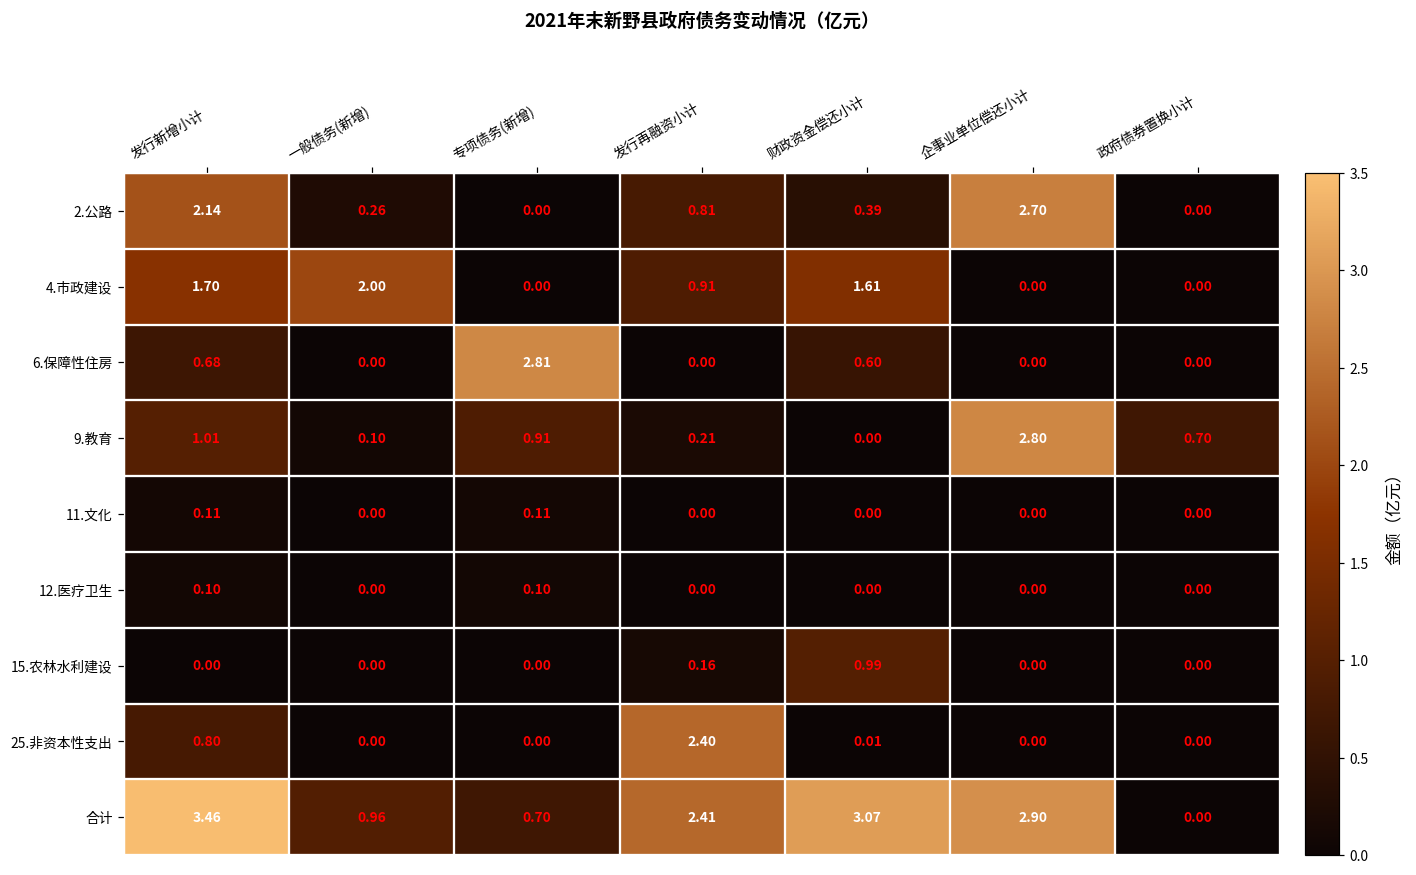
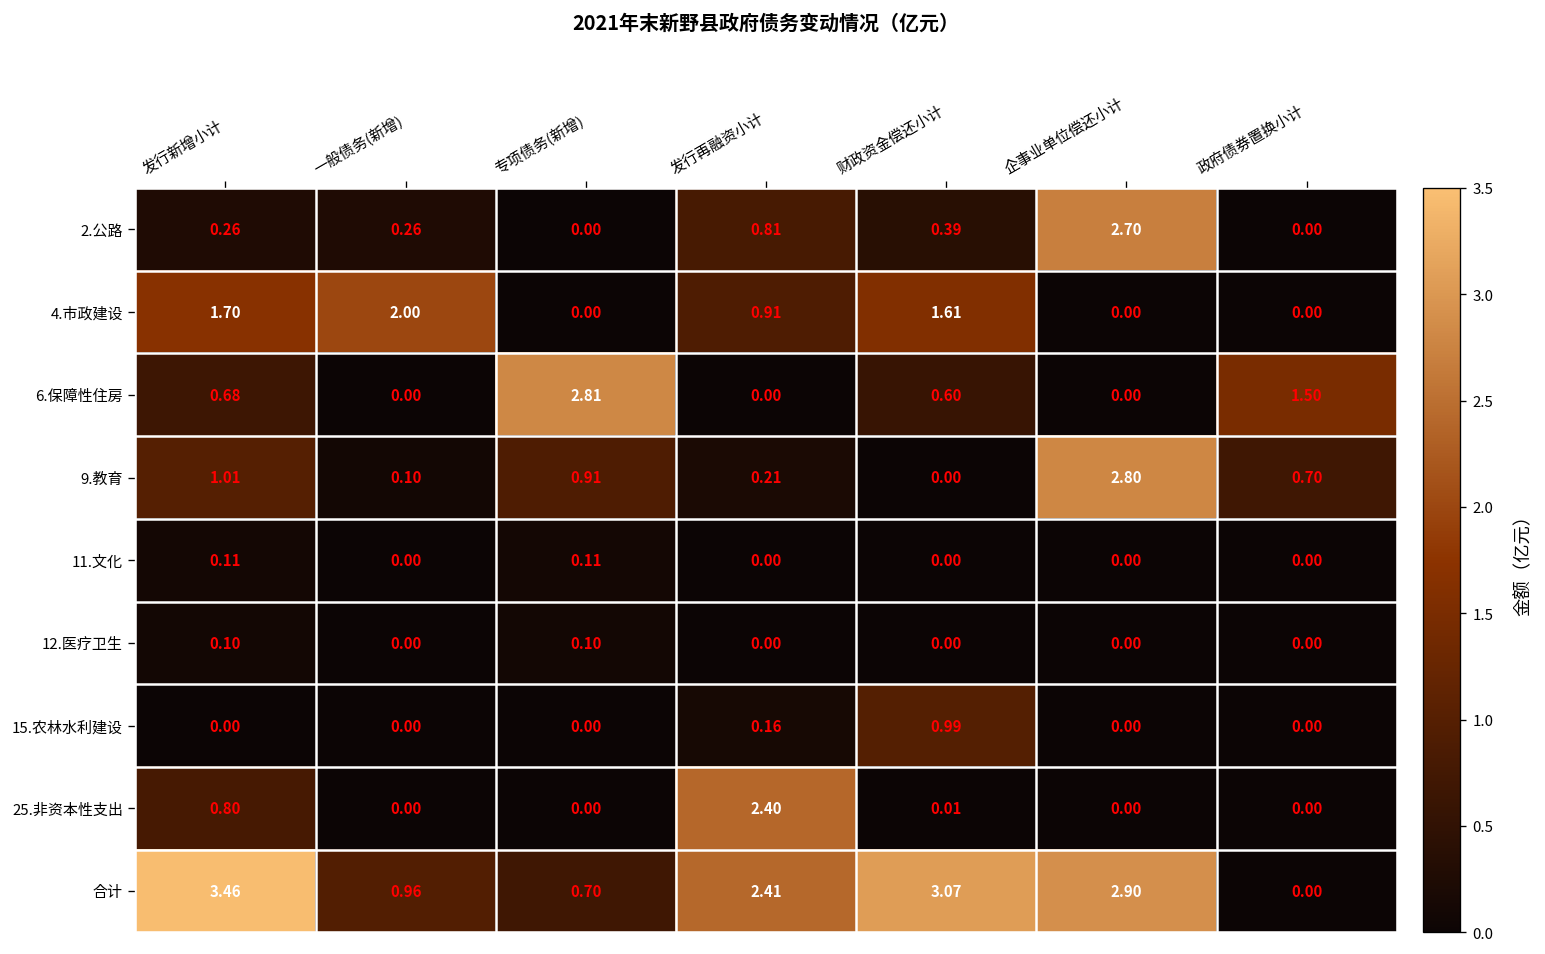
2.公路, 发行新增小计: 2.14 -> 0.26
6.保障性住房, 政府债券置换小计: 0.00 -> 1.50
